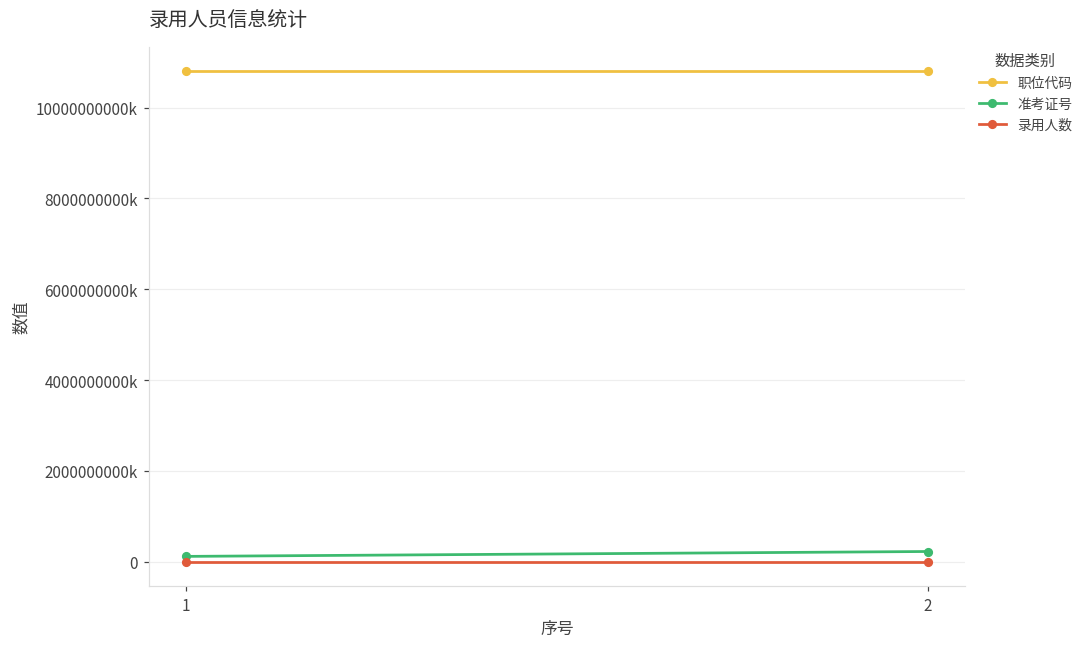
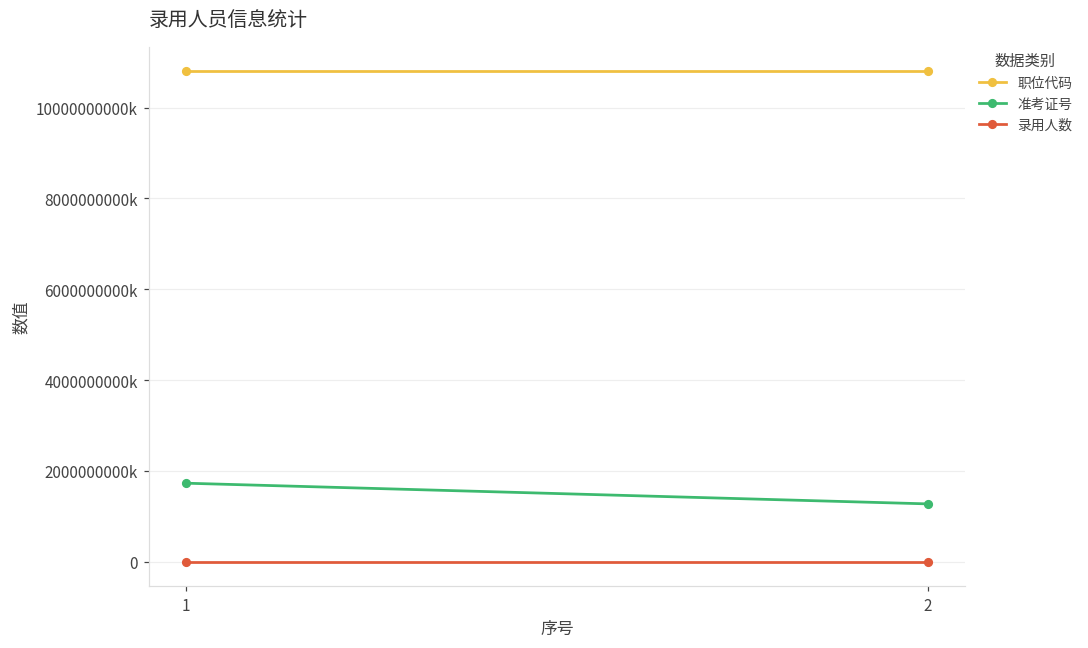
准考证号, 1: 100000000000 -> 1700000000000
准考证号, 2: 200000000000 -> 1300000000000
